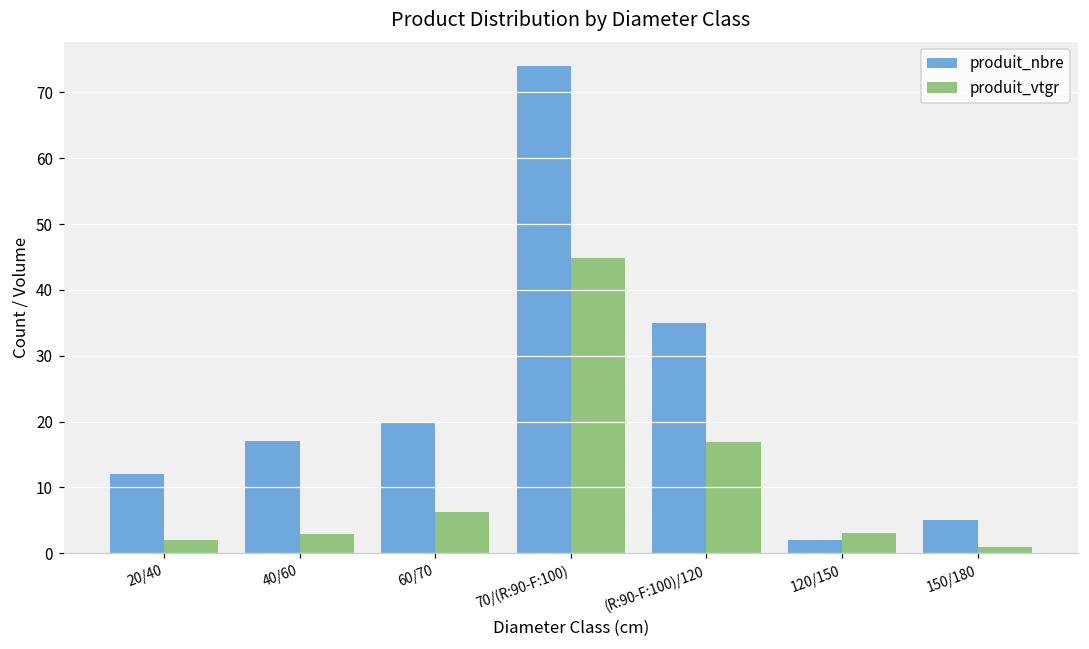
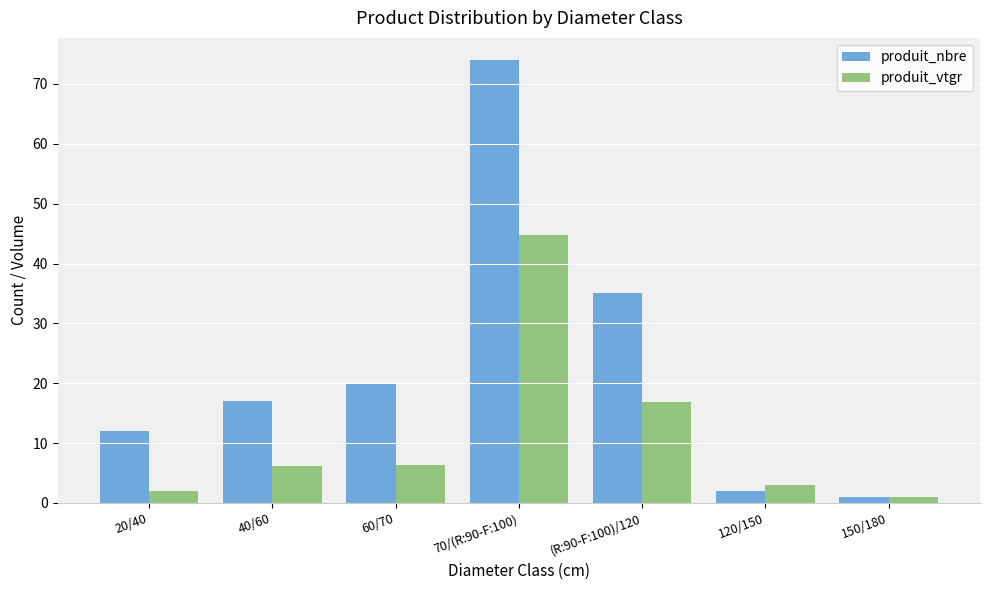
produit_vtgr, 40/60: 3 -> 6
produit_nbre, 150/180: 5 -> 1
